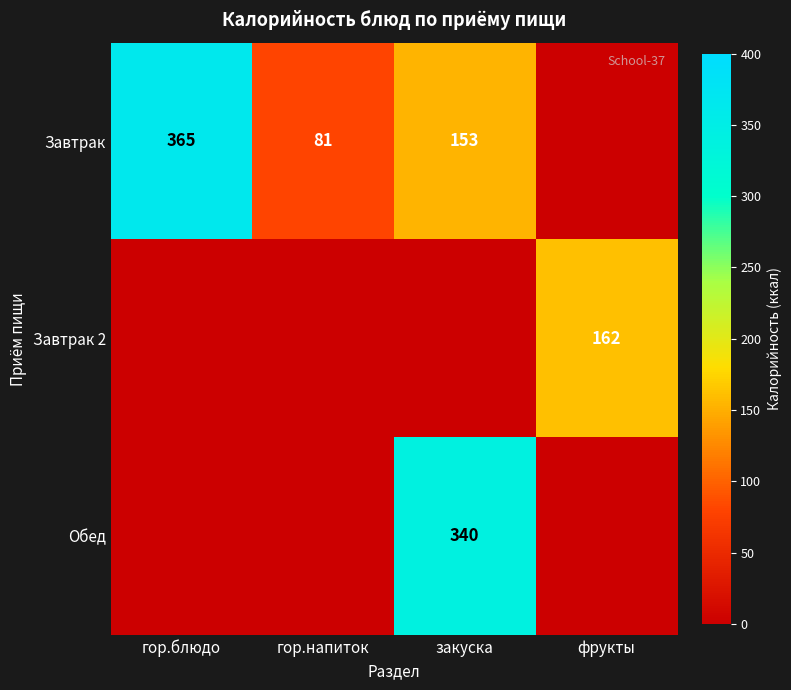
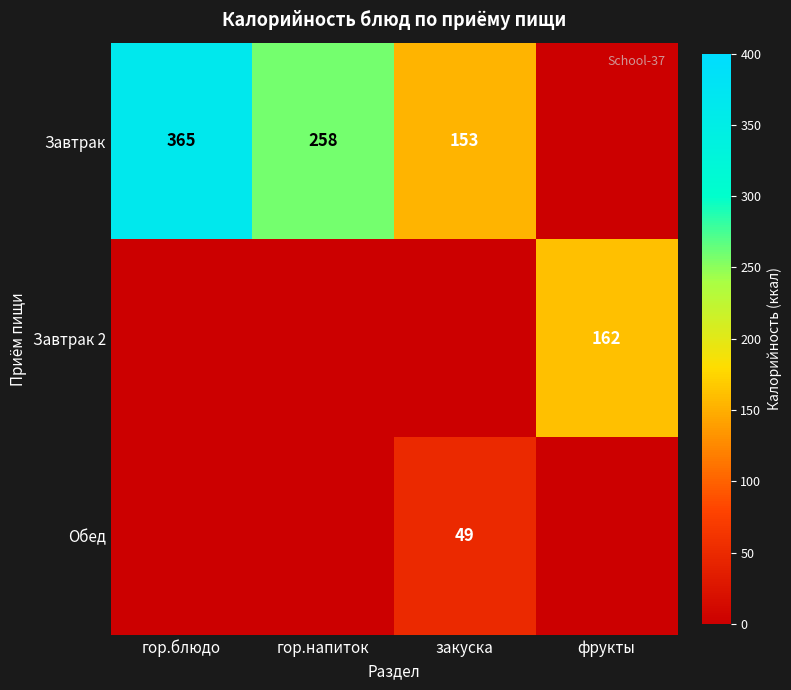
Завтрак, гор.напиток: 81 -> 258
Обед, закуска: 340 -> 49
